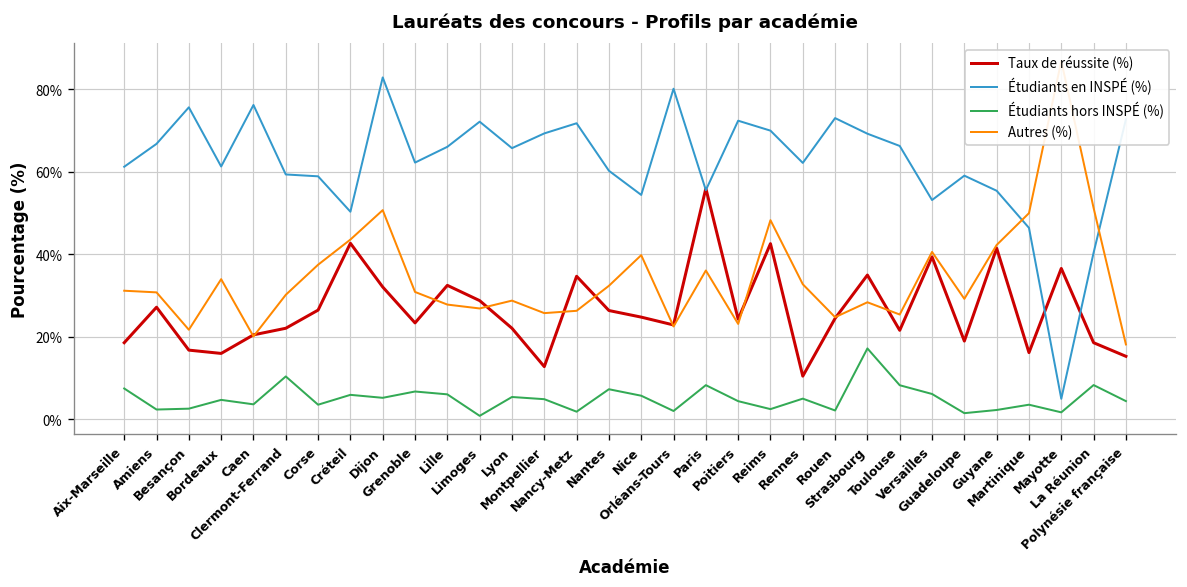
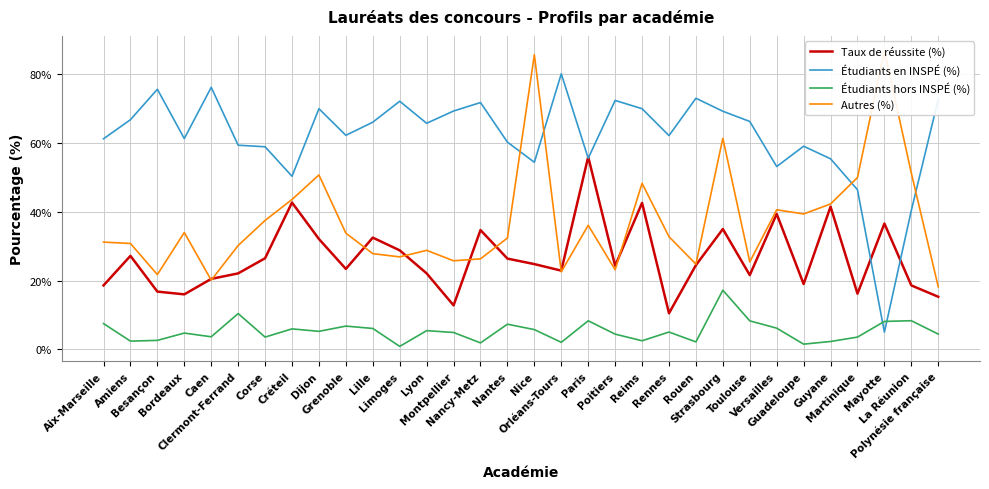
Étudiants en INSPÉ (%), Dijon: 83% -> 70%
Autres (%), Grenoble: 31% -> 34%
Autres (%), Nice: 40% -> 86%
Autres (%), Strasbourg: 28% -> 61%
Autres (%), Guadeloupe: 29% -> 39%
Étudiants hors INSPÉ (%), Mayotte: 2% -> 8%
